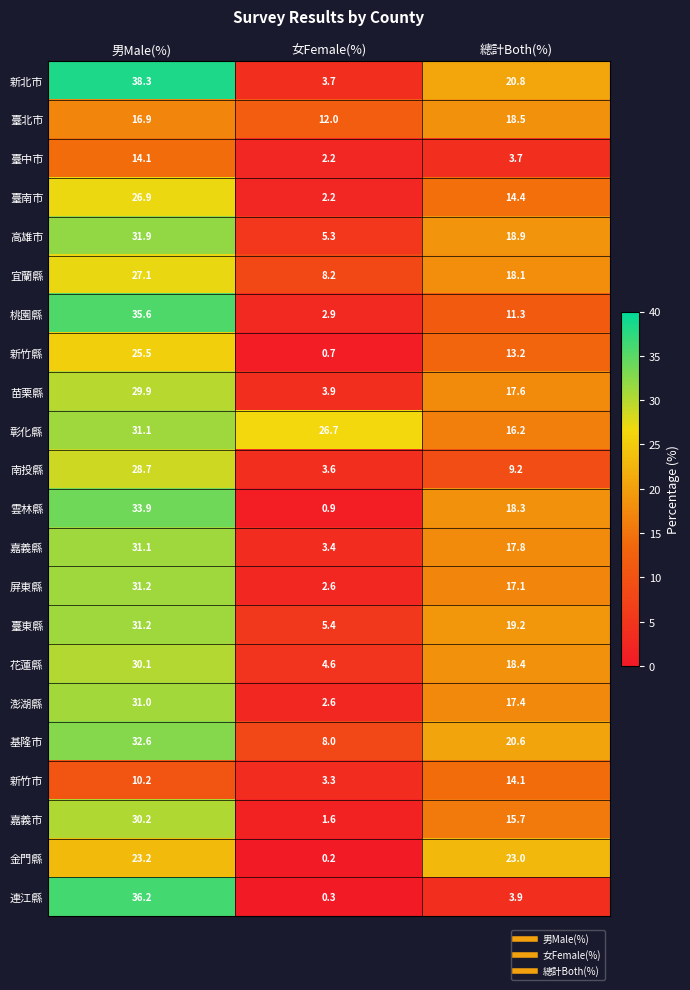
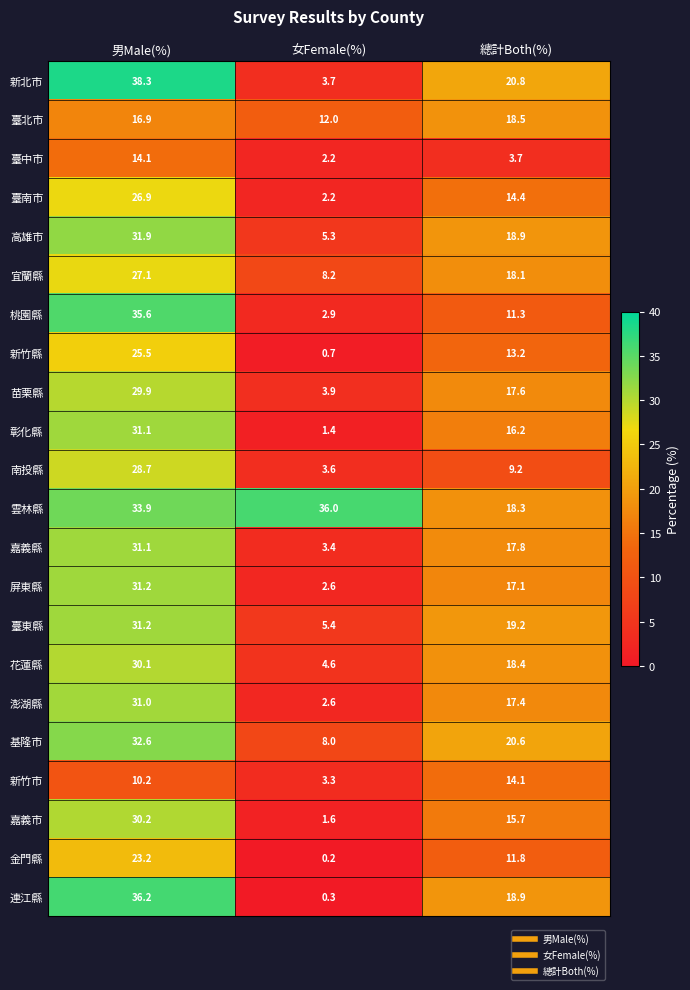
彰化縣, 女Female(%): 26.7 -> 1.4
雲林縣, 女Female(%): 0.9 -> 36.0
金門縣, 總計Both(%): 23.0 -> 11.8
連江縣, 總計Both(%): 3.9 -> 18.9
